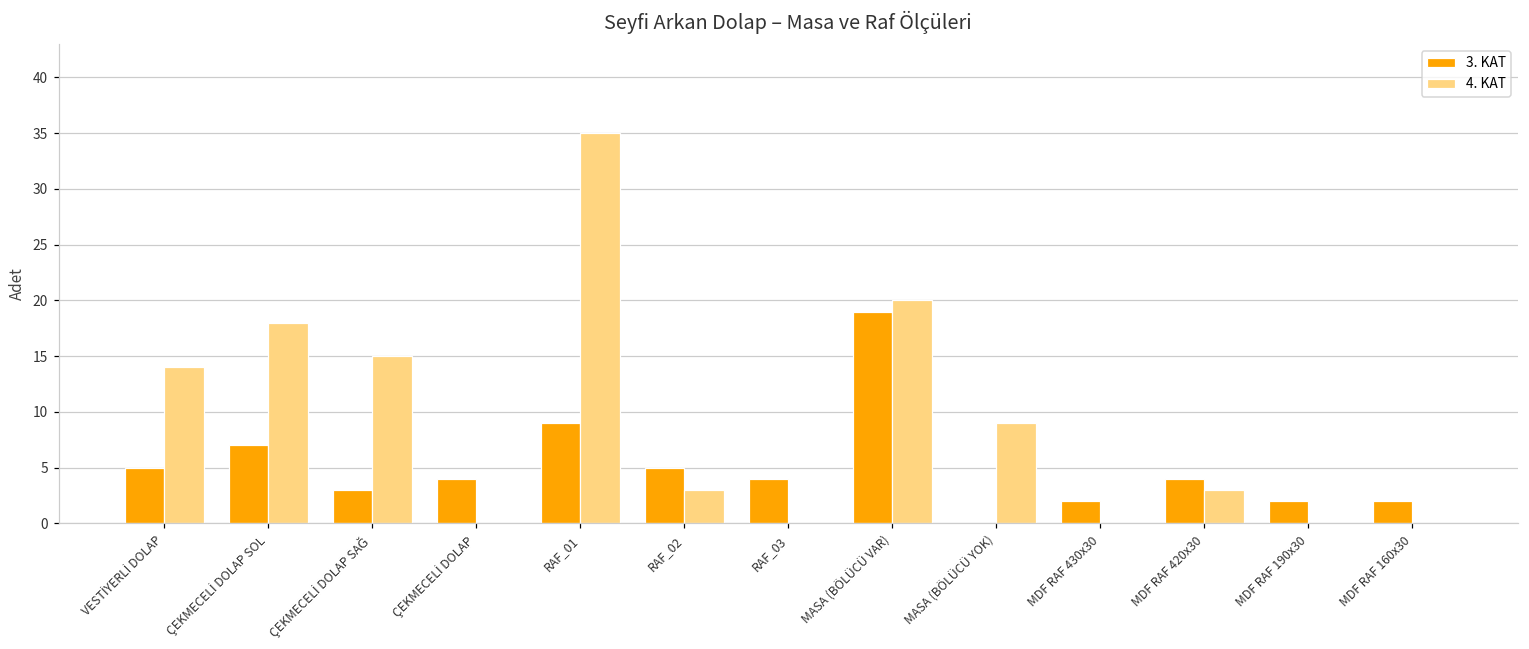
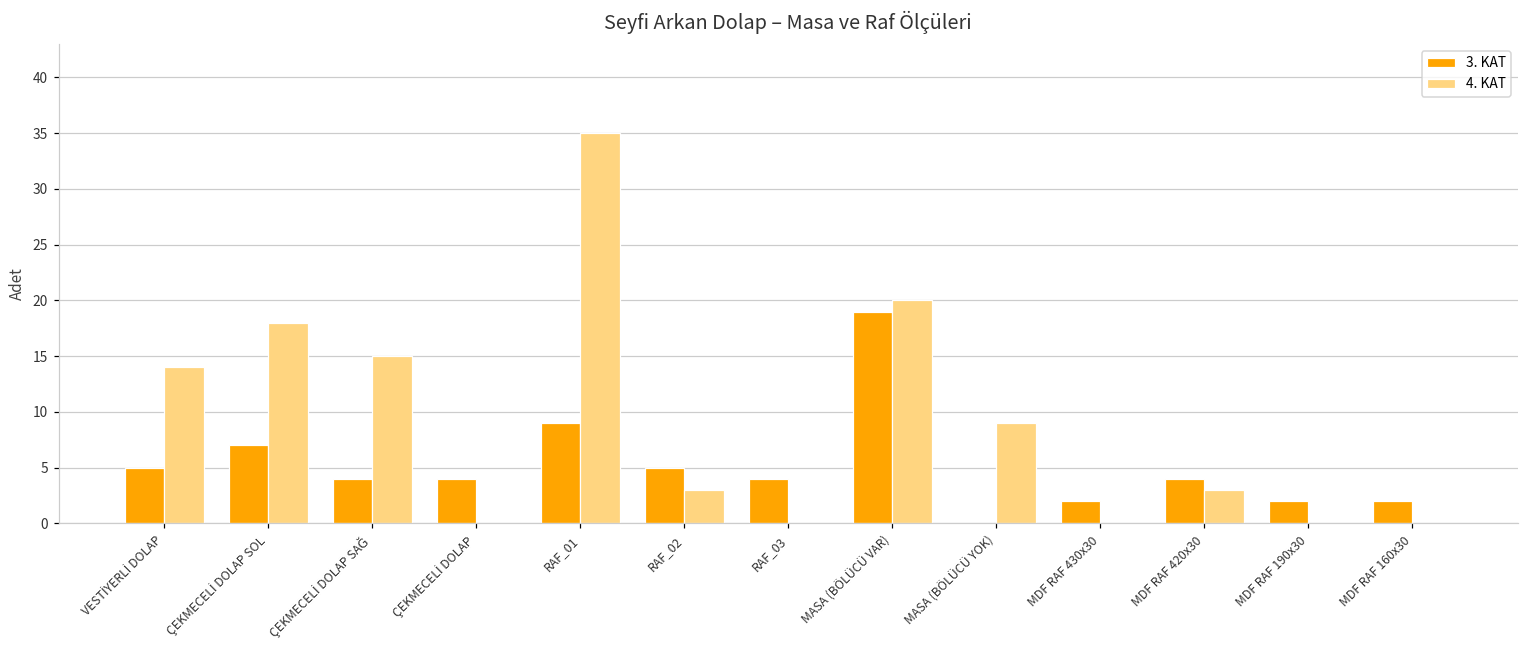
3. KAT, ÇEKMECELİ DOLAP SAĞ: 3 -> 4
